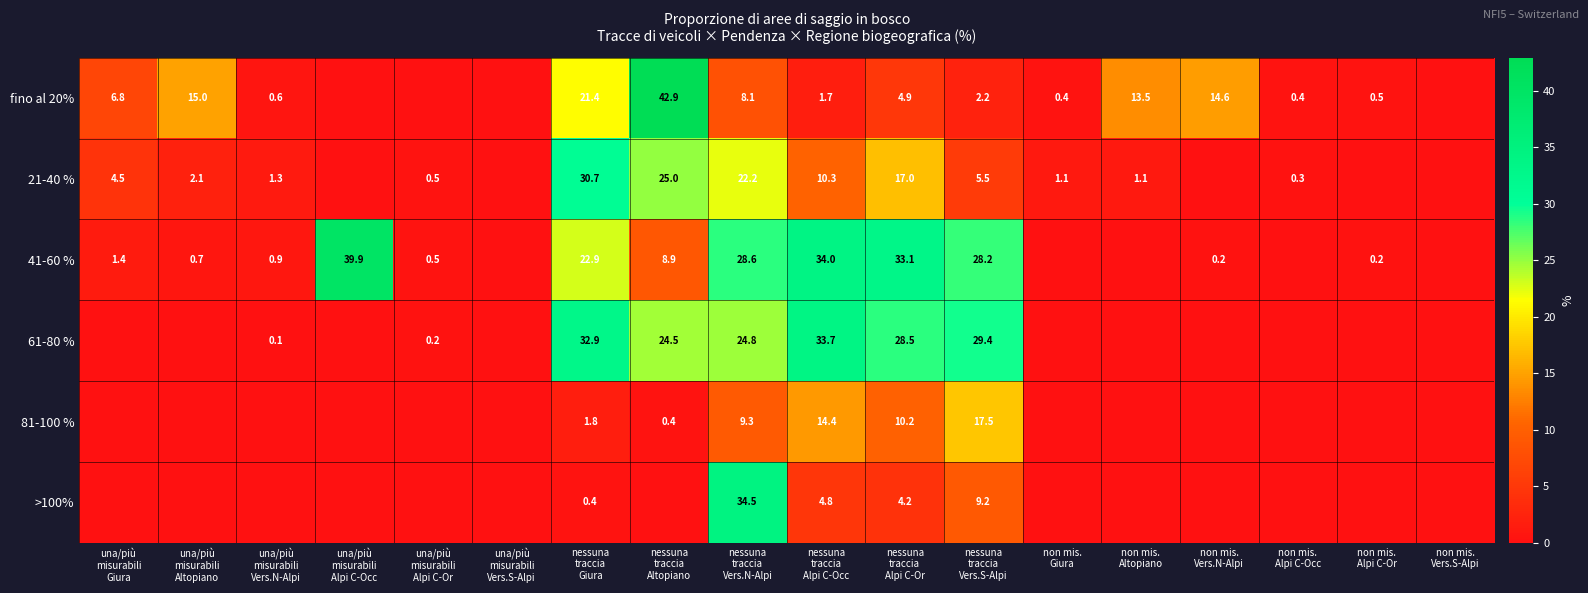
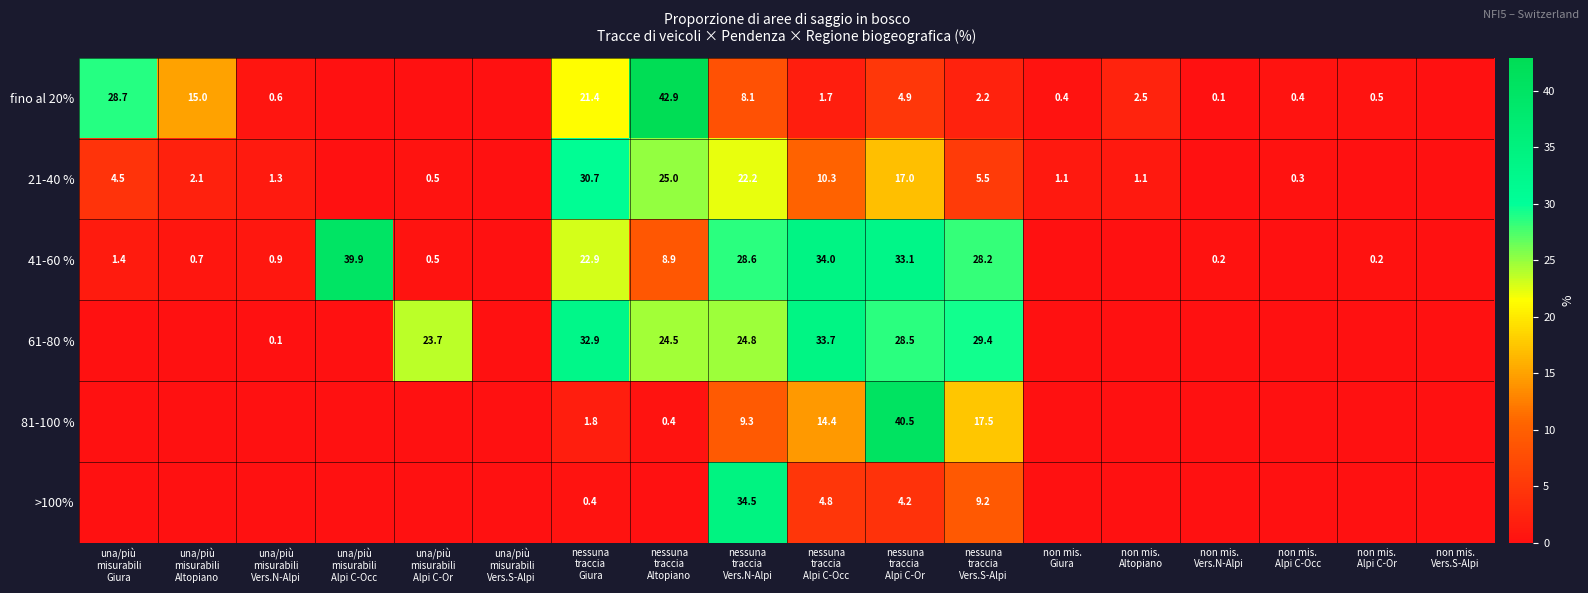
fino al 20%, una/più misurabili Giura: 6.8 -> 28.7
fino al 20%, non mis. Altopiano: 13.5 -> 2.5
fino al 20%, non mis. Vers.N-Alpi: 14.6 -> 0.1
61-80 %, una/più misurabili Alpi C-Or: 0.2 -> 23.7
81-100 %, nessuna traccia Alpi C-Or: 10.2 -> 40.5
